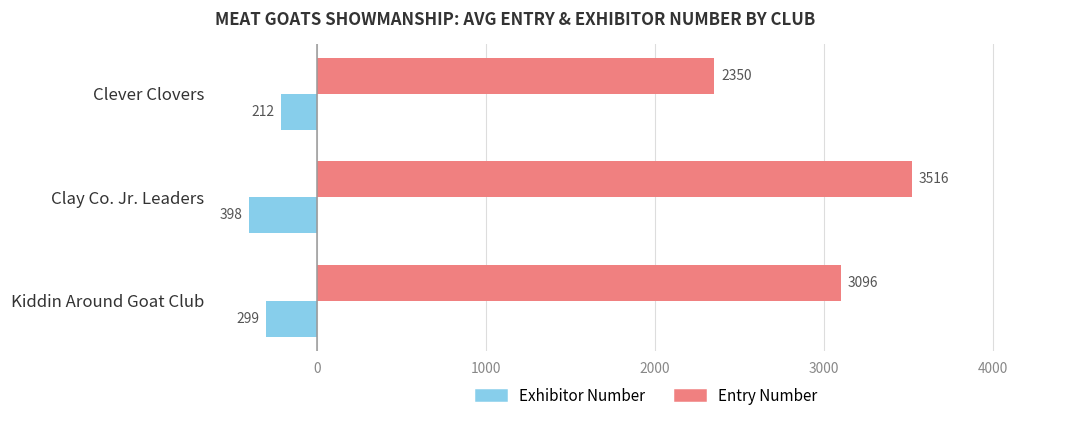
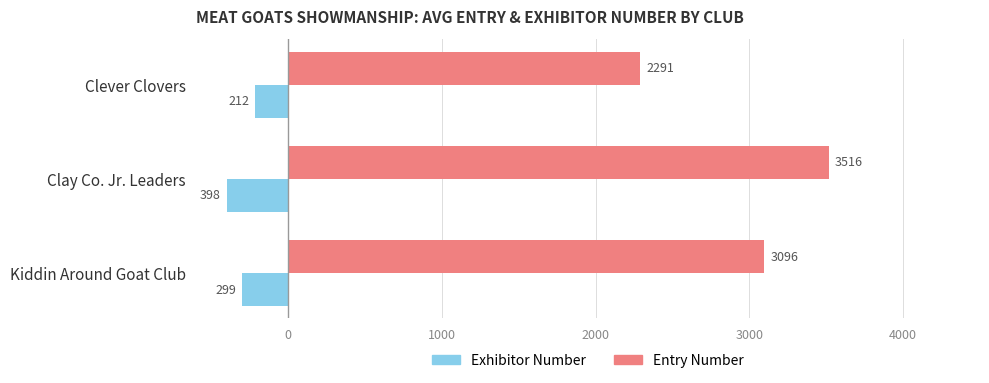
Entry Number, Clever Clovers: 2350 -> 2291
